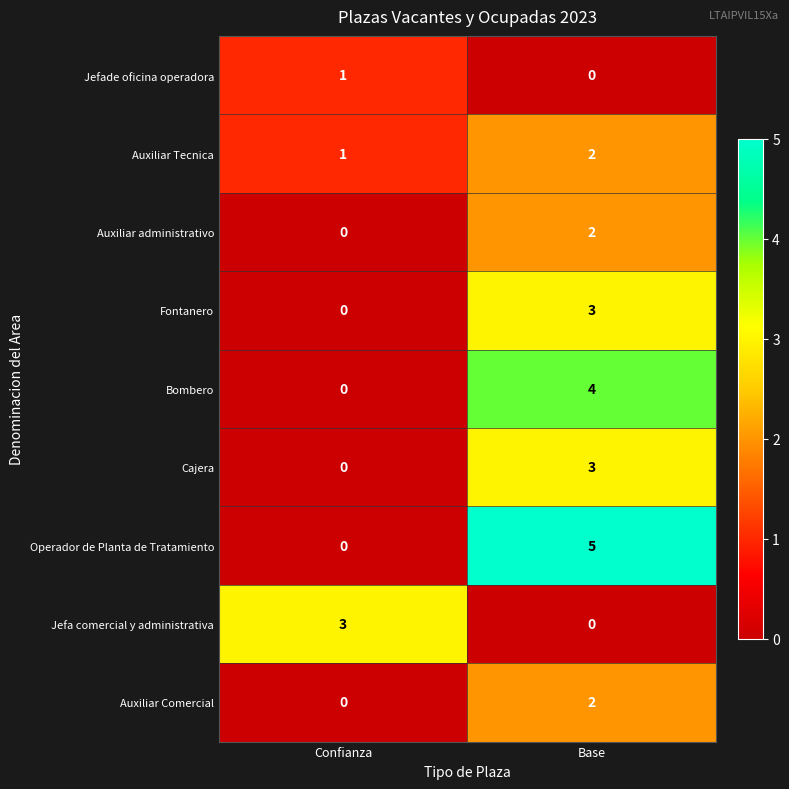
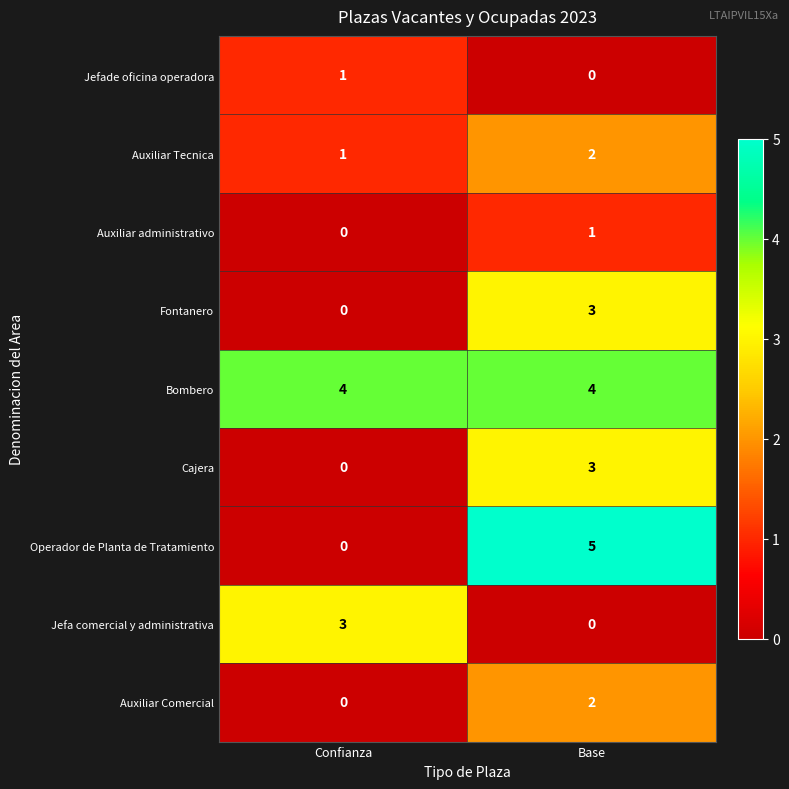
Auxiliar administrativo, Base: 2 -> 1
Bombero, Confianza: 0 -> 4
